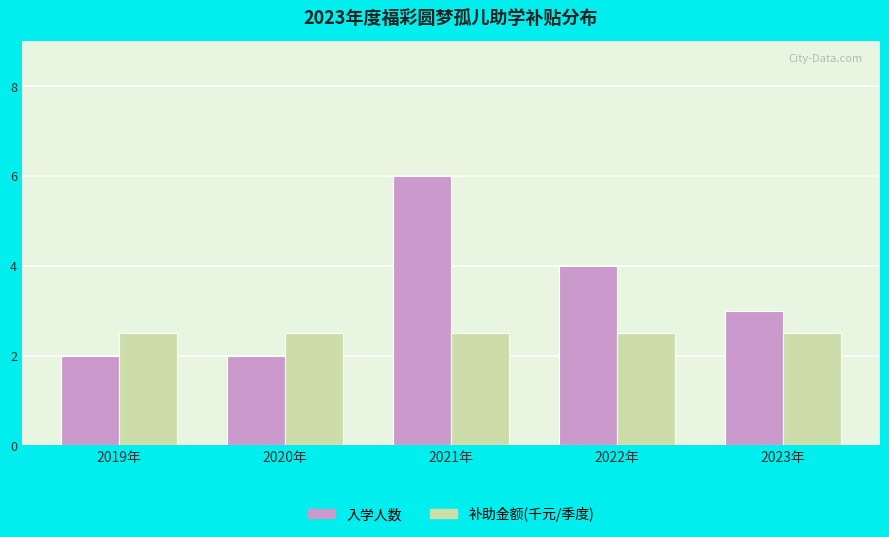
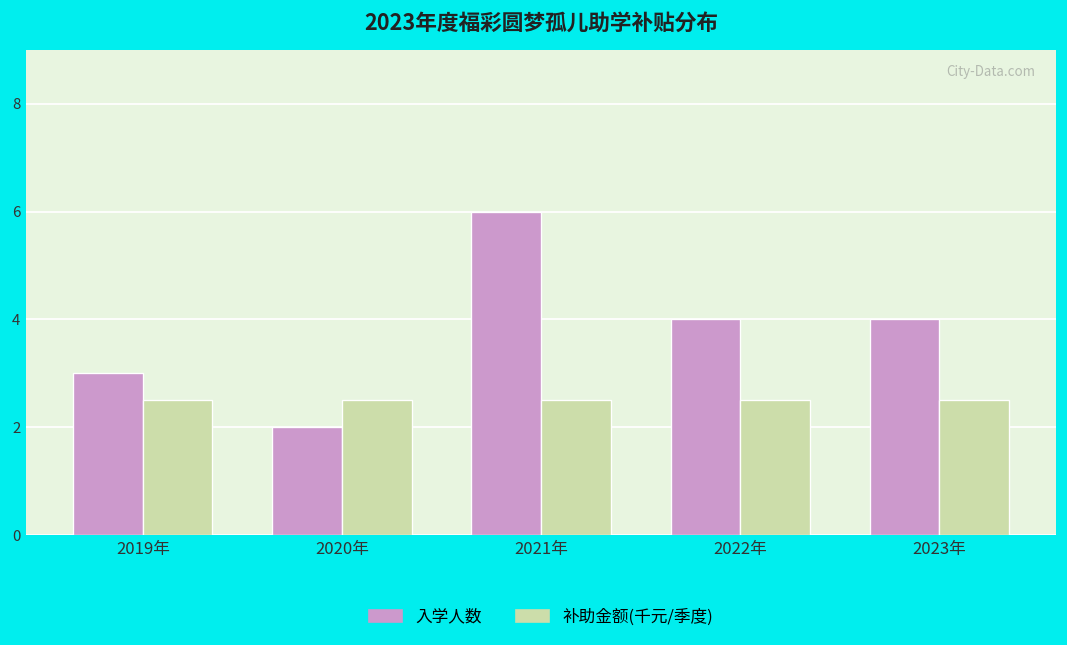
入学人数, 2019年: 2 -> 3
入学人数, 2023年: 3 -> 4
